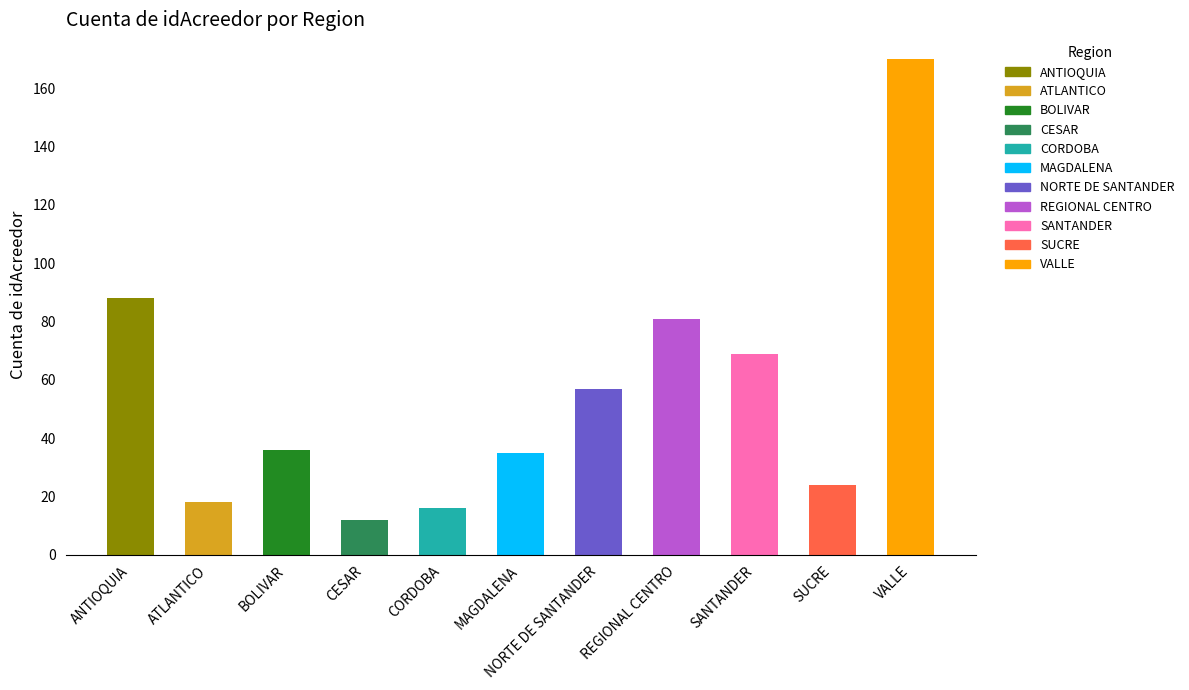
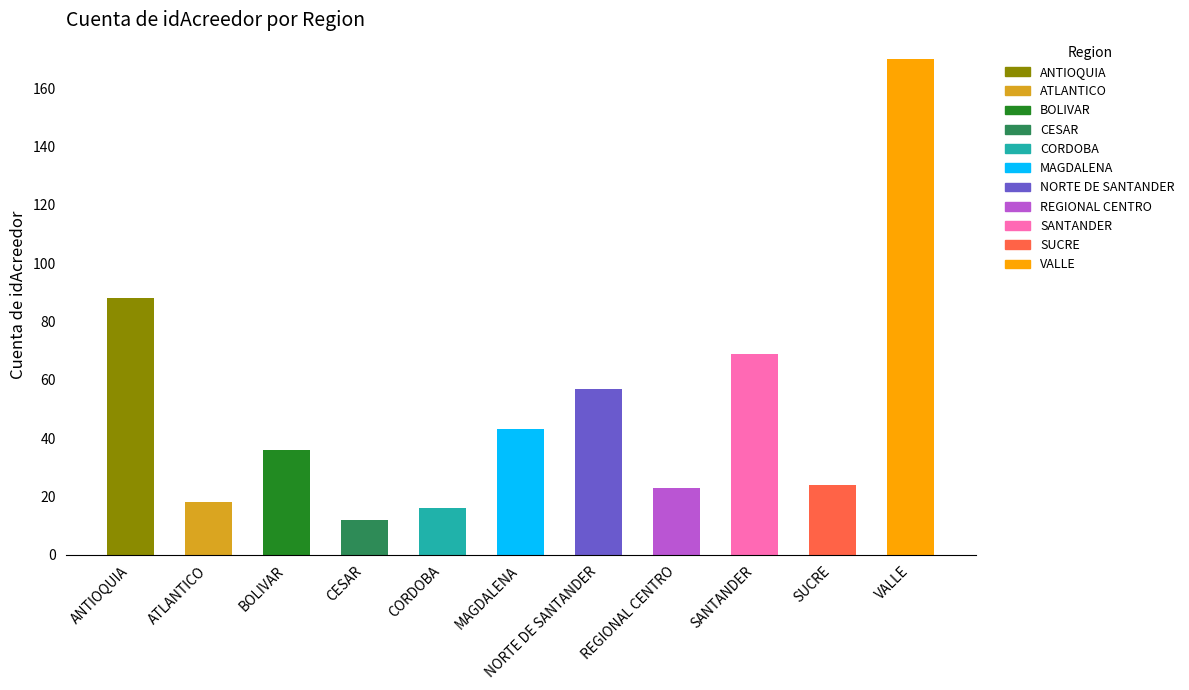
MAGDALENA: 35 -> 43
REGIONAL CENTRO: 81 -> 23
